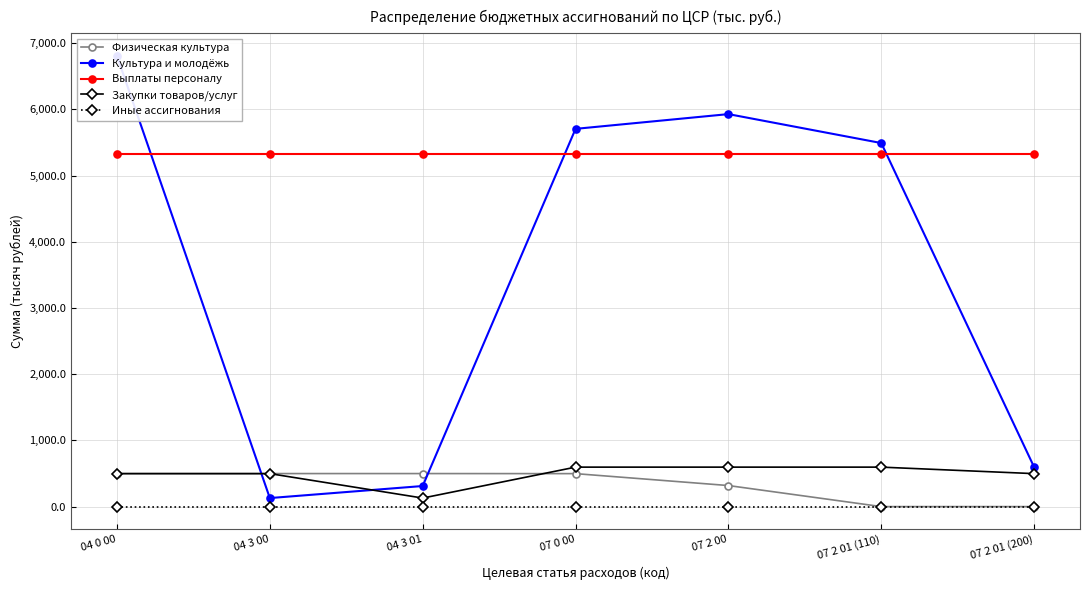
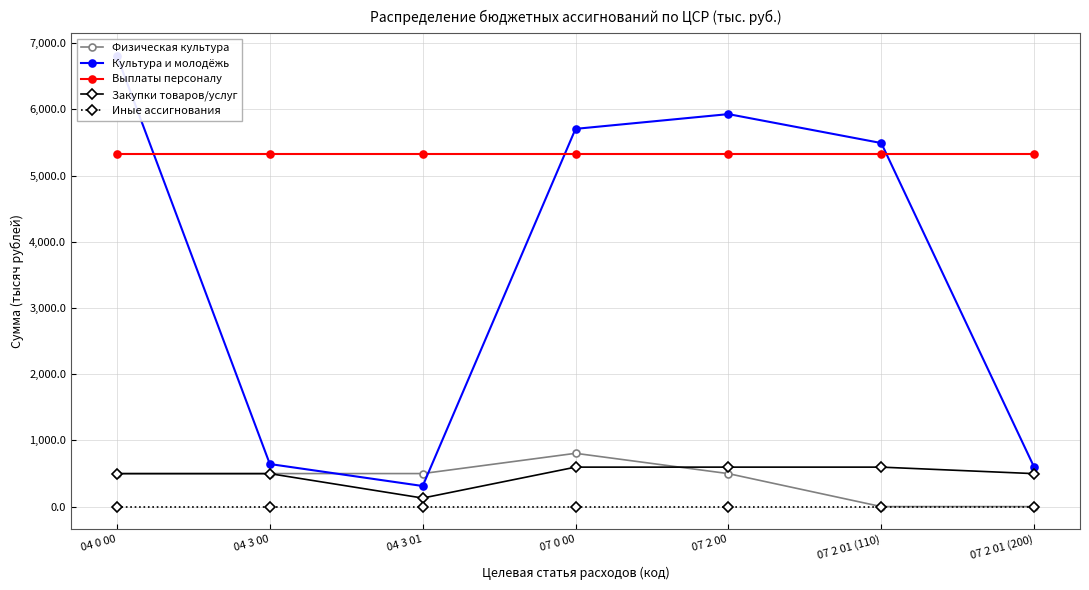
Культура и молодёжь, 04 3 00: 100 -> 600
Физическая культура, 07 0 00: 500 -> 800
Физическая культура, 07 2 00: 300 -> 500
